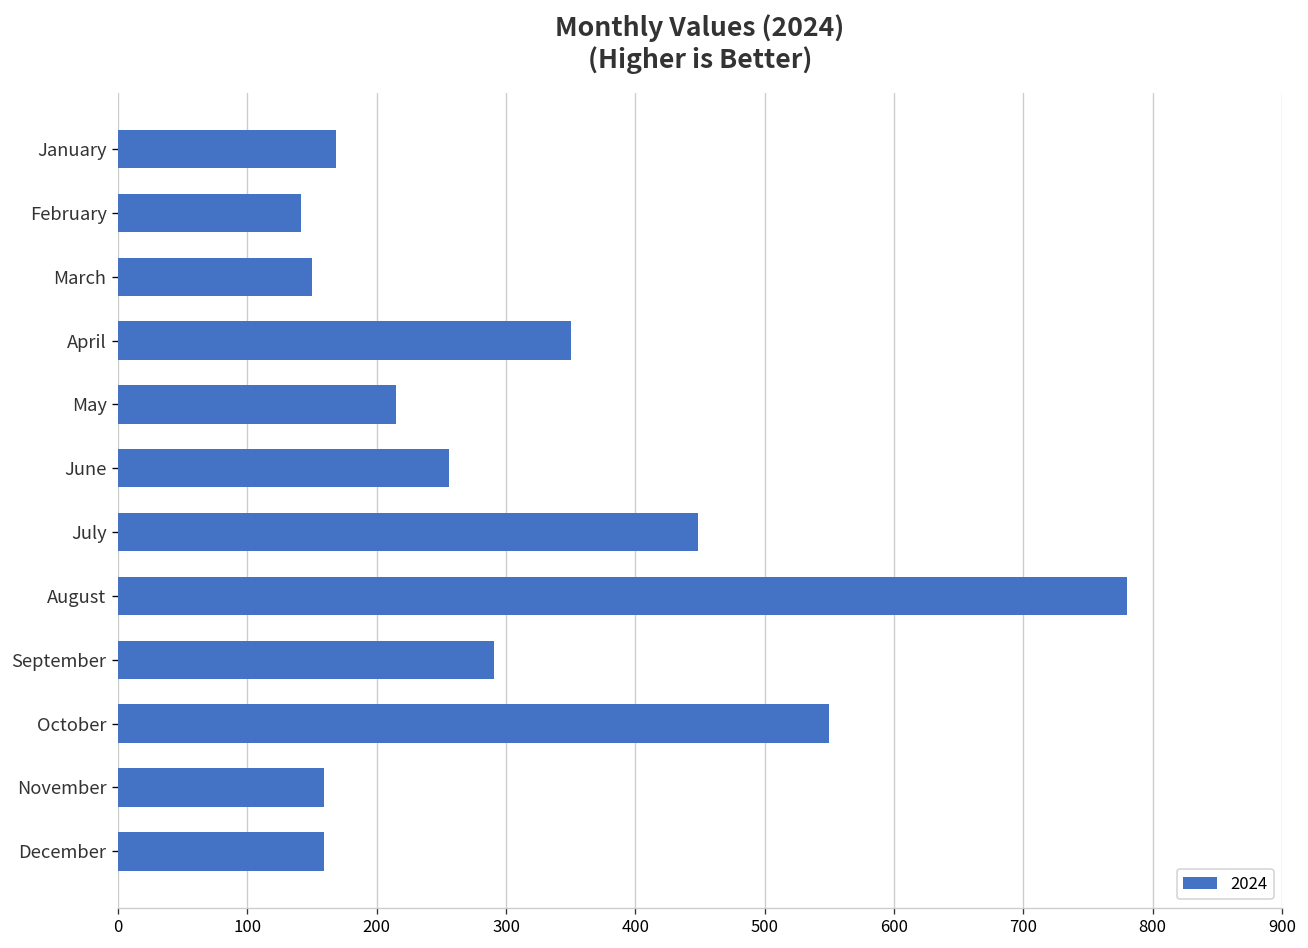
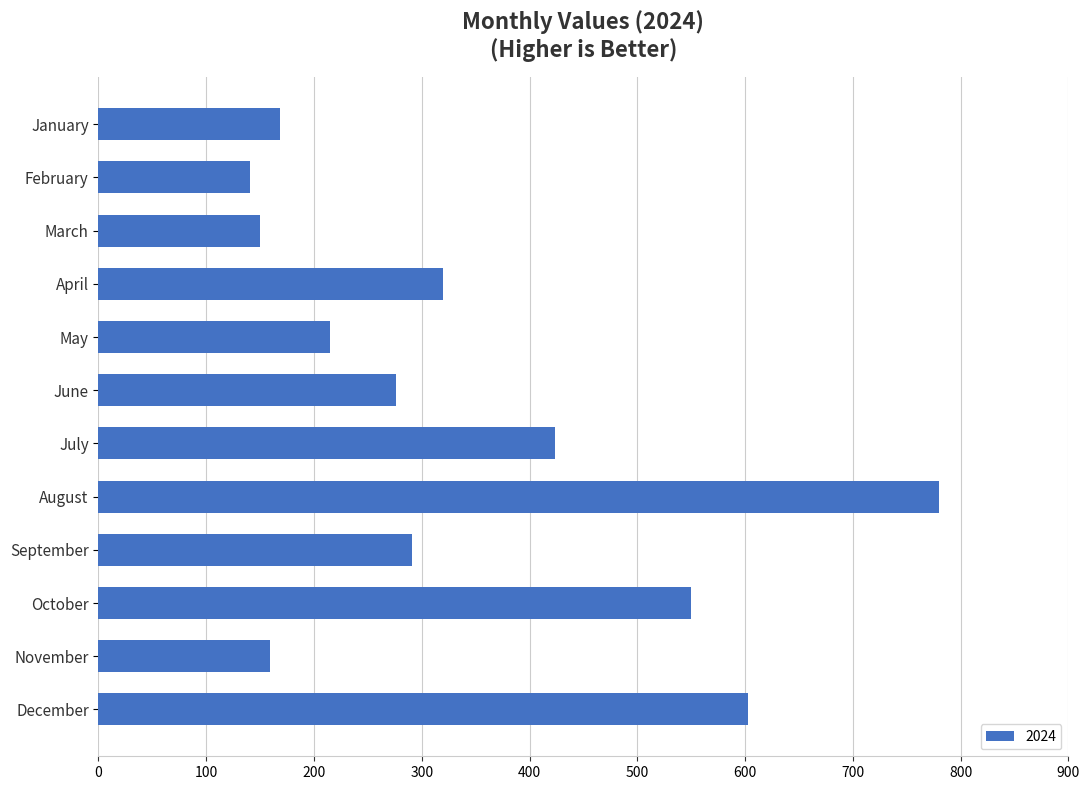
April: 350 -> 320
June: 256 -> 277
July: 448 -> 424
December: 159 -> 603
